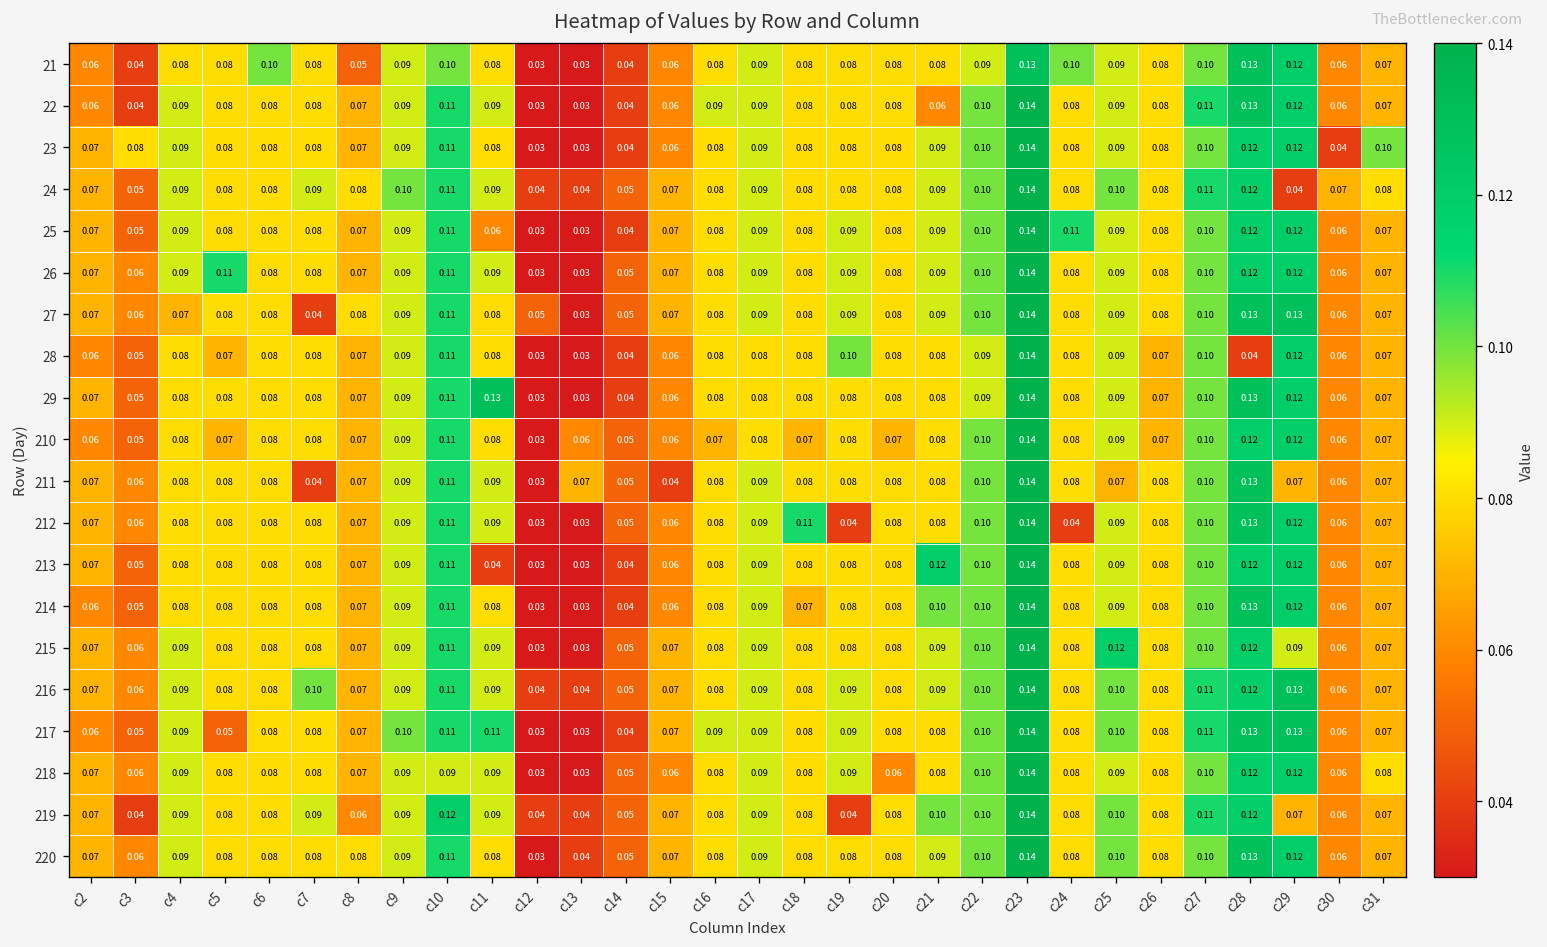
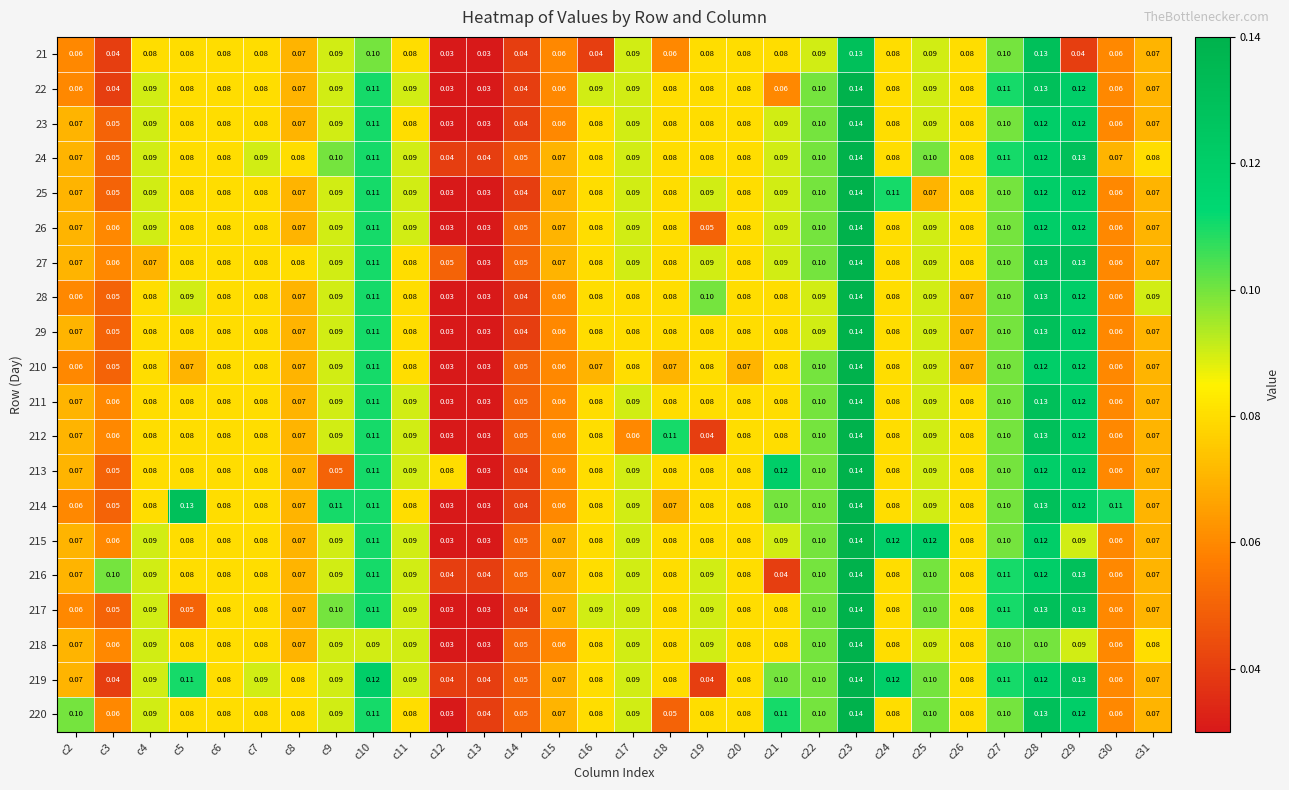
21, c6: 0.10 -> 0.08
21, c8: 0.05 -> 0.07
21, c16: 0.08 -> 0.04
21, c18: 0.08 -> 0.06
21, c24: 0.10 -> 0.08
21, c29: 0.12 -> 0.04
23, c3: 0.08 -> 0.05
23, c30: 0.04 -> 0.06
23, c31: 0.10 -> 0.07
24, c29: 0.04 -> 0.13
25, c11: 0.06 -> 0.09
25, c25: 0.09 -> 0.07
26, c5: 0.11 -> 0.08
26, c19: 0.09 -> 0.05
27, c7: 0.04 -> 0.08
28, c5: 0.07 -> 0.09
28, c28: 0.04 -> 0.13
28, c31: 0.07 -> 0.09
29, c11: 0.13 -> 0.08
210, c13: 0.06 -> 0.03
211, c7: 0.04 -> 0.08
211, c13: 0.07 -> 0.03
211, c15: 0.04 -> 0.06
211, c25: 0.07 -> 0.09
211, c29: 0.07 -> 0.12
212, c17: 0.09 -> 0.06
212, c24: 0.04 -> 0.08
213, c9: 0.09 -> 0.05
213, c11: 0.04 -> 0.09
213, c12: 0.03 -> 0.08
214, c5: 0.08 -> 0.13
214, c9: 0.09 -> 0.11
214, c30: 0.06 -> 0.11
215, c24: 0.08 -> 0.12
216, c3: 0.06 -> 0.10
216, c7: 0.10 -> 0.08
216, c21: 0.09 -> 0.04
217, c11: 0.11 -> 0.09
218, c20: 0.06 -> 0.08
218, c28: 0.12 -> 0.10
218, c29: 0.12 -> 0.09
219, c5: 0.08 -> 0.11
219, c8: 0.06 -> 0.08
219, c24: 0.08 -> 0.12
219, c29: 0.07 -> 0.13
220, c2: 0.07 -> 0.10
220, c18: 0.08 -> 0.05
220, c21: 0.09 -> 0.11
